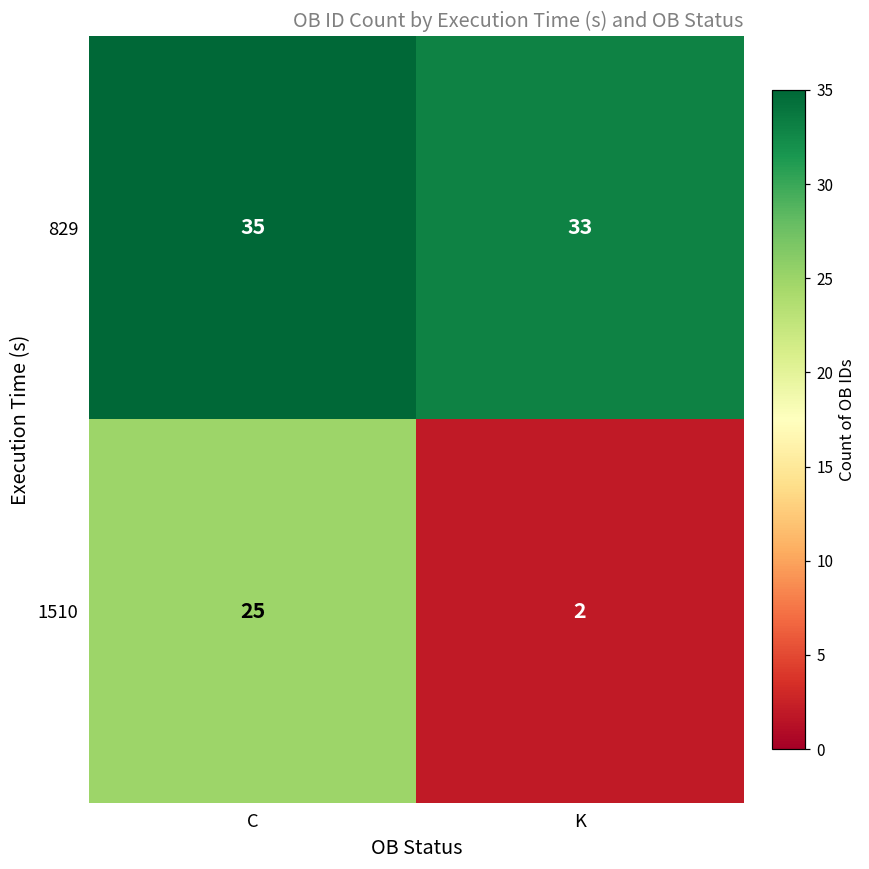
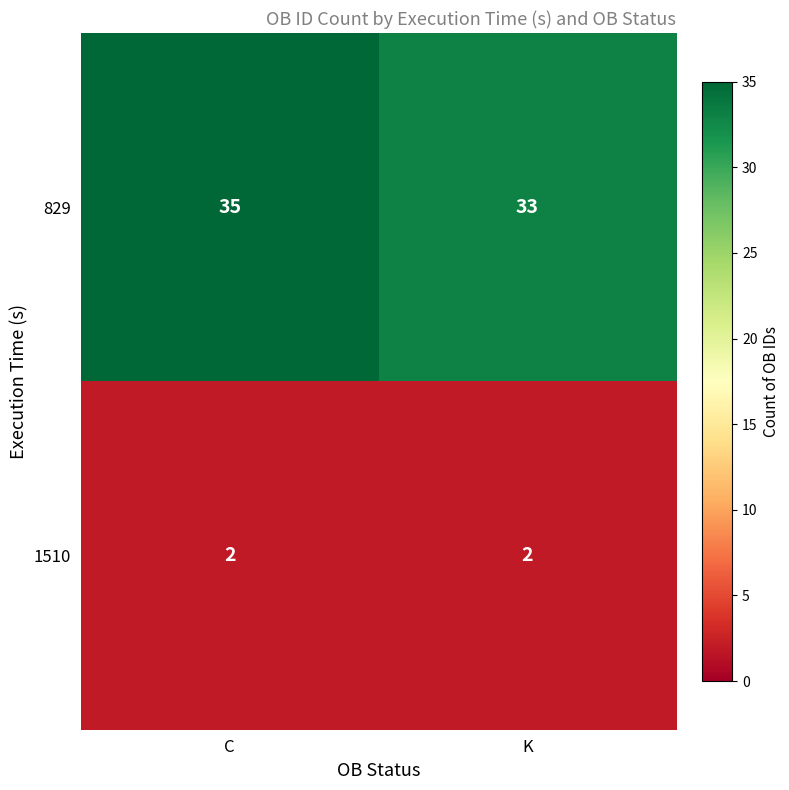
1510, C: 25 -> 2
